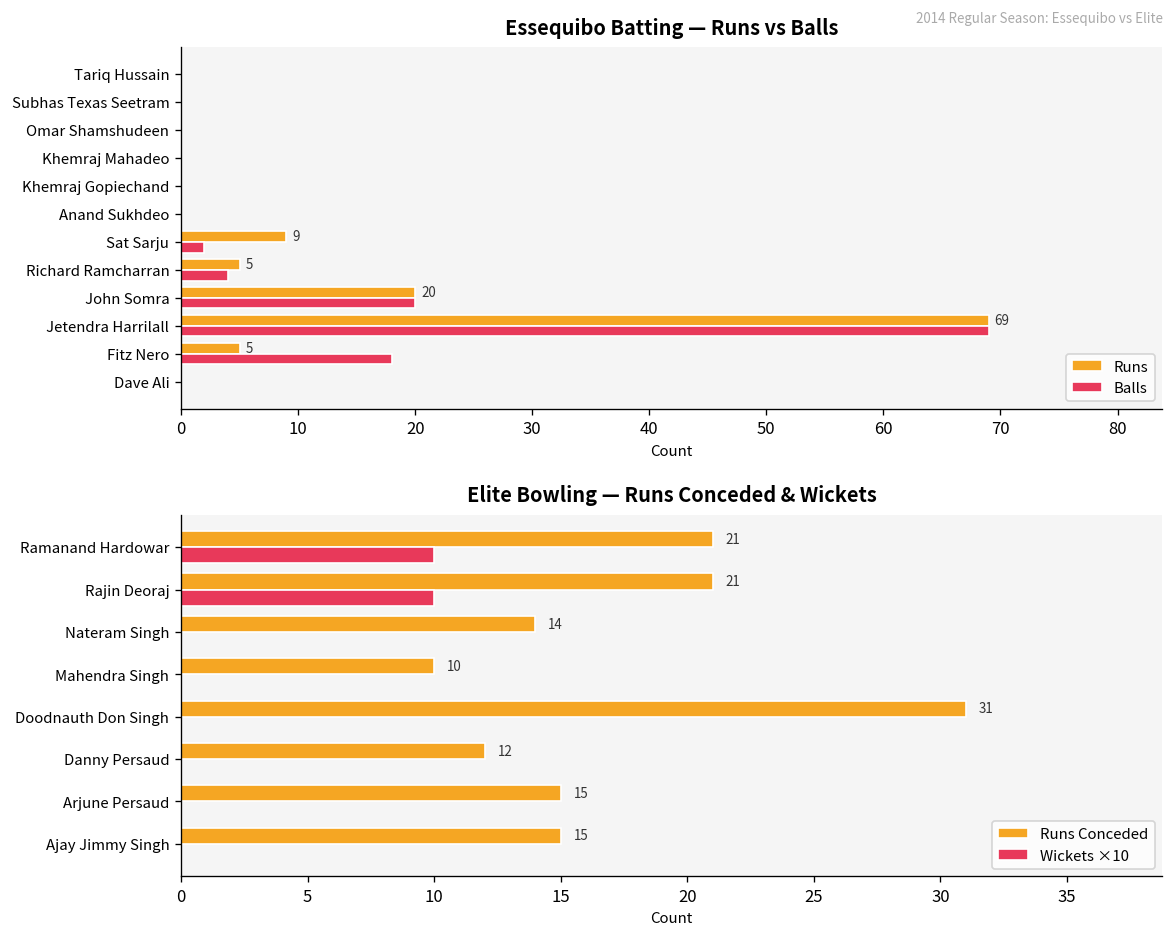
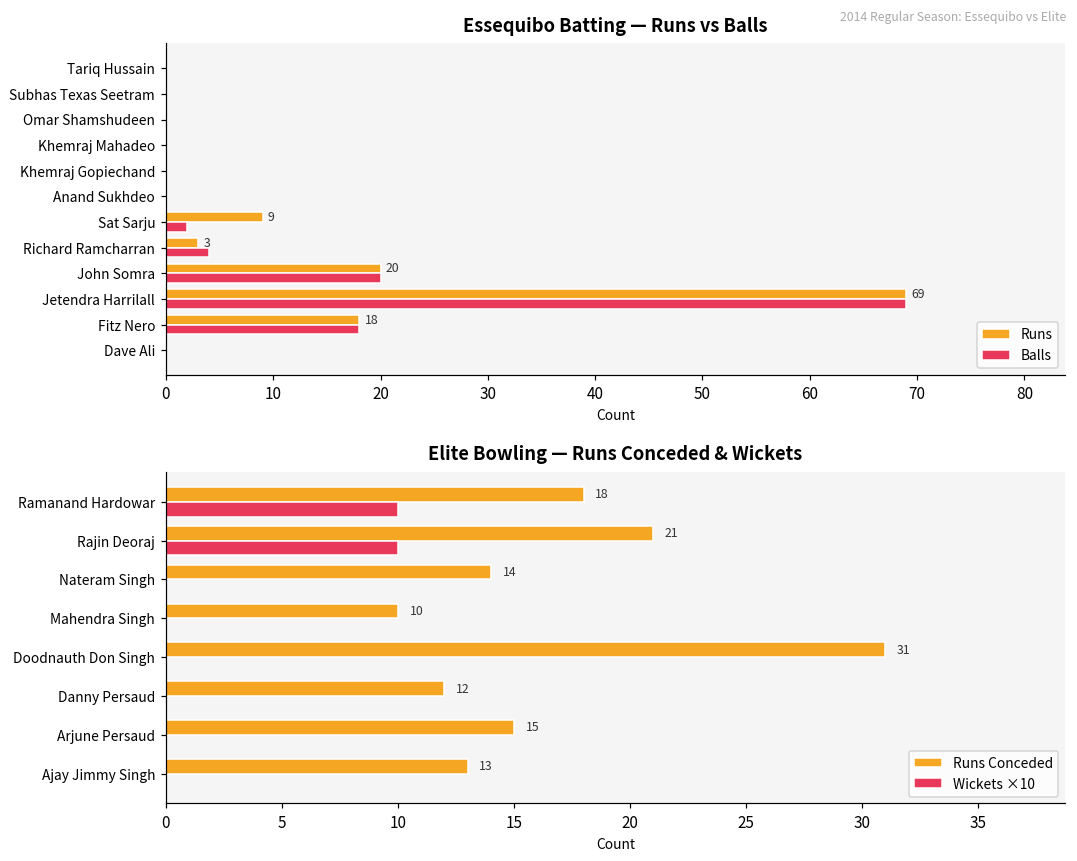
Essequibo Batting — Runs vs Balls, Runs, Richard Ramcharran: 5 -> 3
Essequibo Batting — Runs vs Balls, Runs, Fitz Nero: 5 -> 18
Elite Bowling — Runs Conceded & Wickets, Runs Conceded, Ramanand Hardowar: 21 -> 18
Elite Bowling — Runs Conceded & Wickets, Runs Conceded, Ajay Jimmy Singh: 15 -> 13
